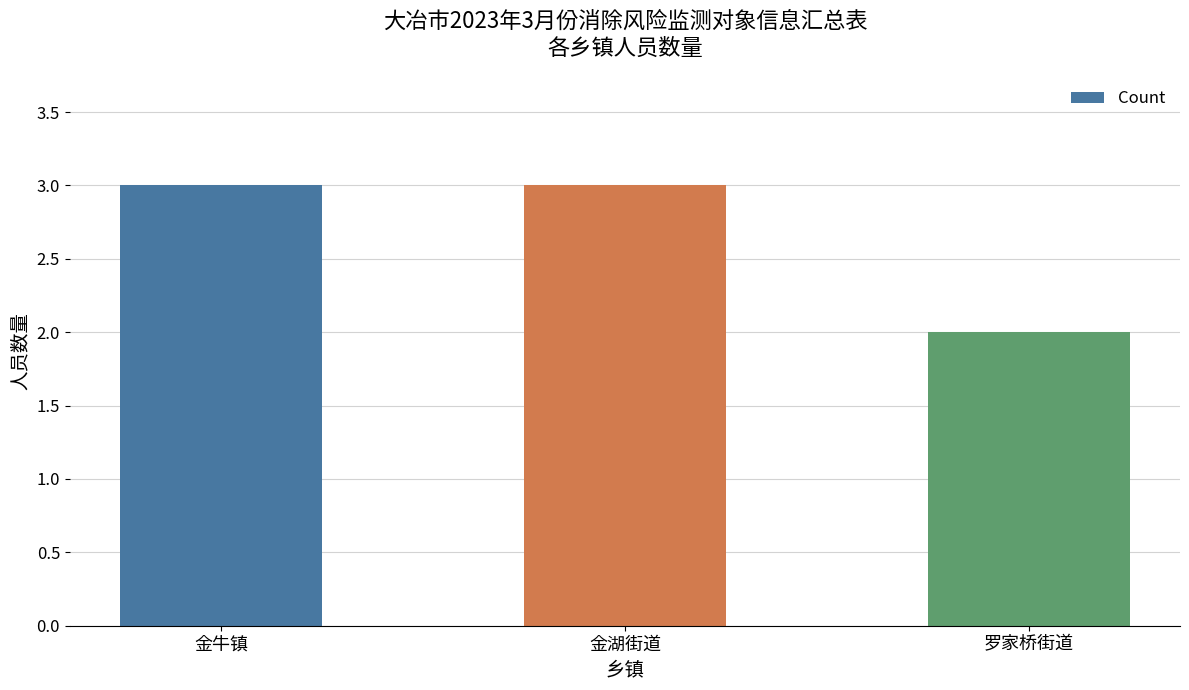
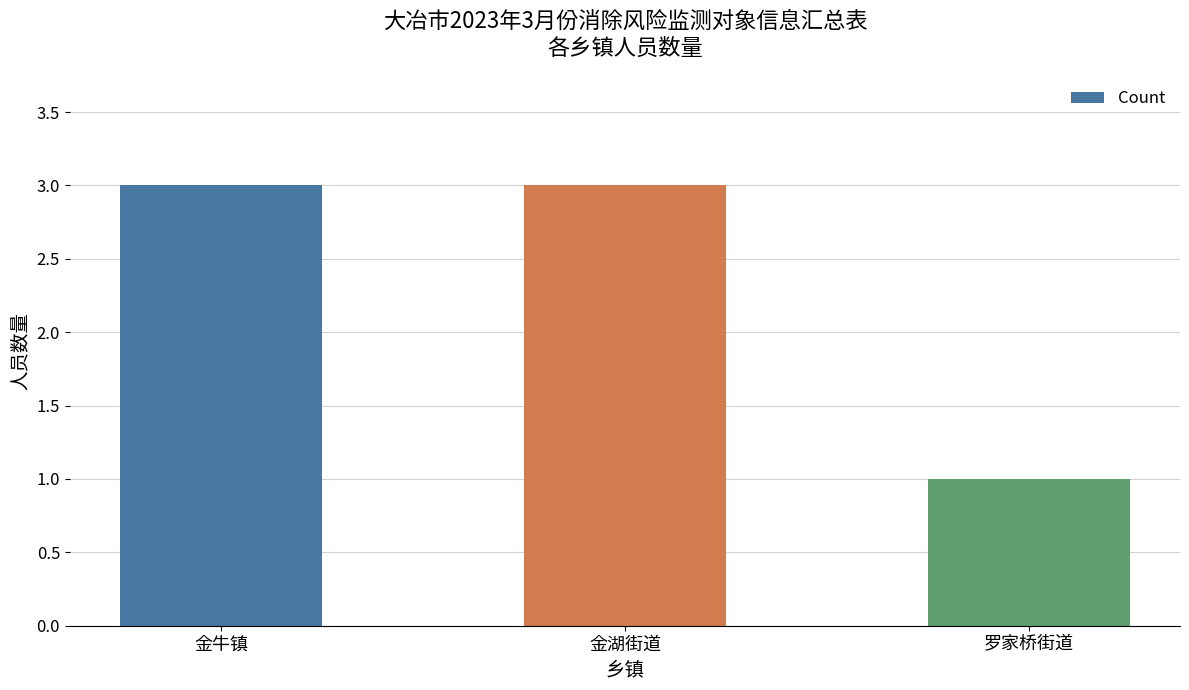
罗家桥街道: 2 -> 1
